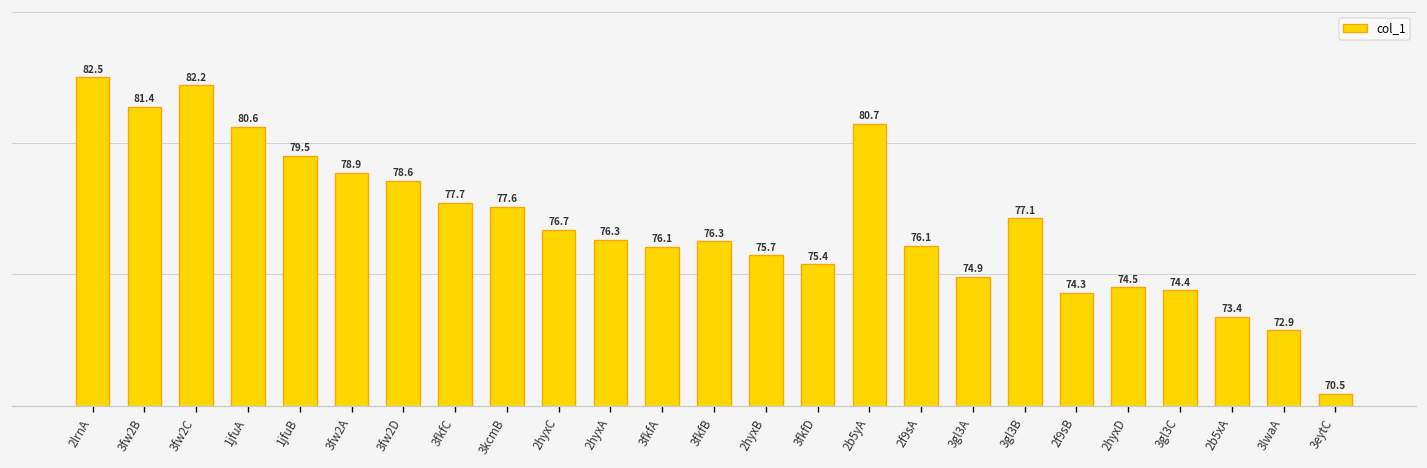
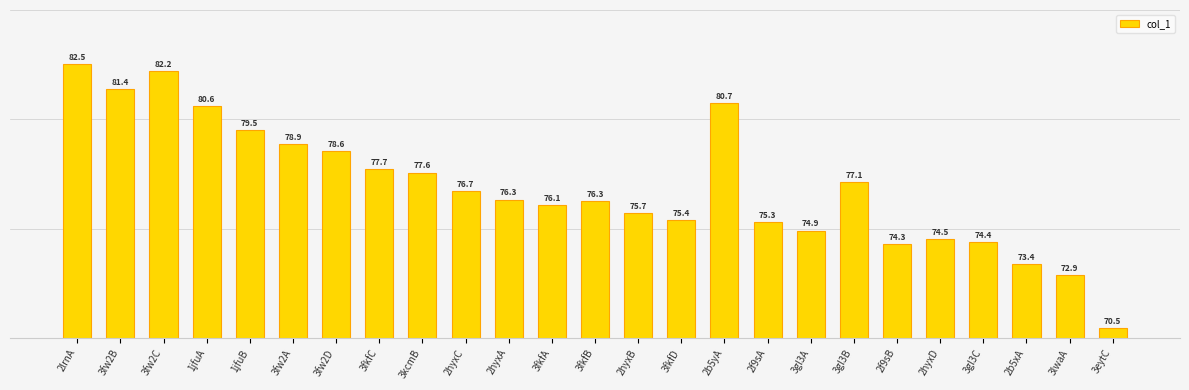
2f9sA: 76.1 -> 75.3
